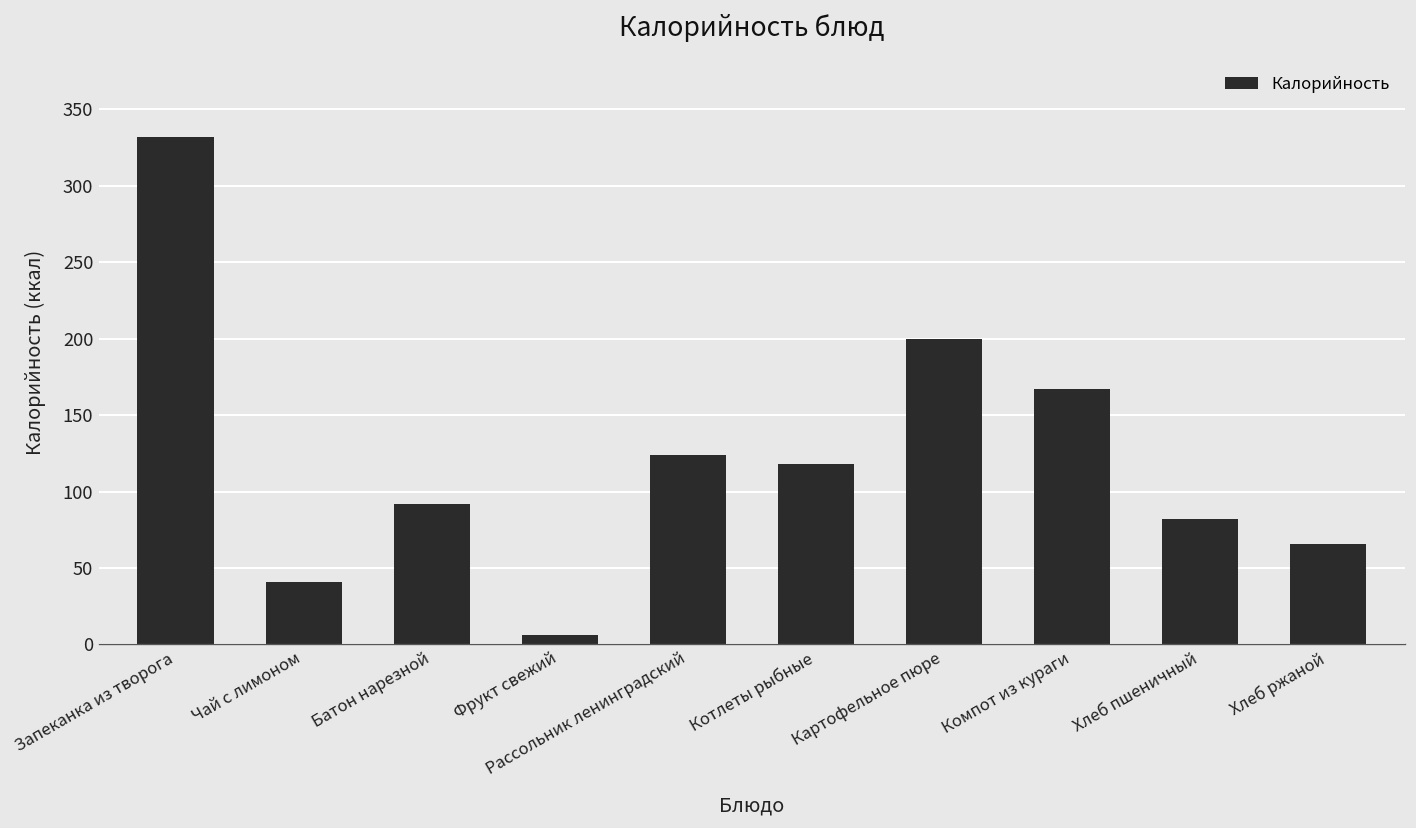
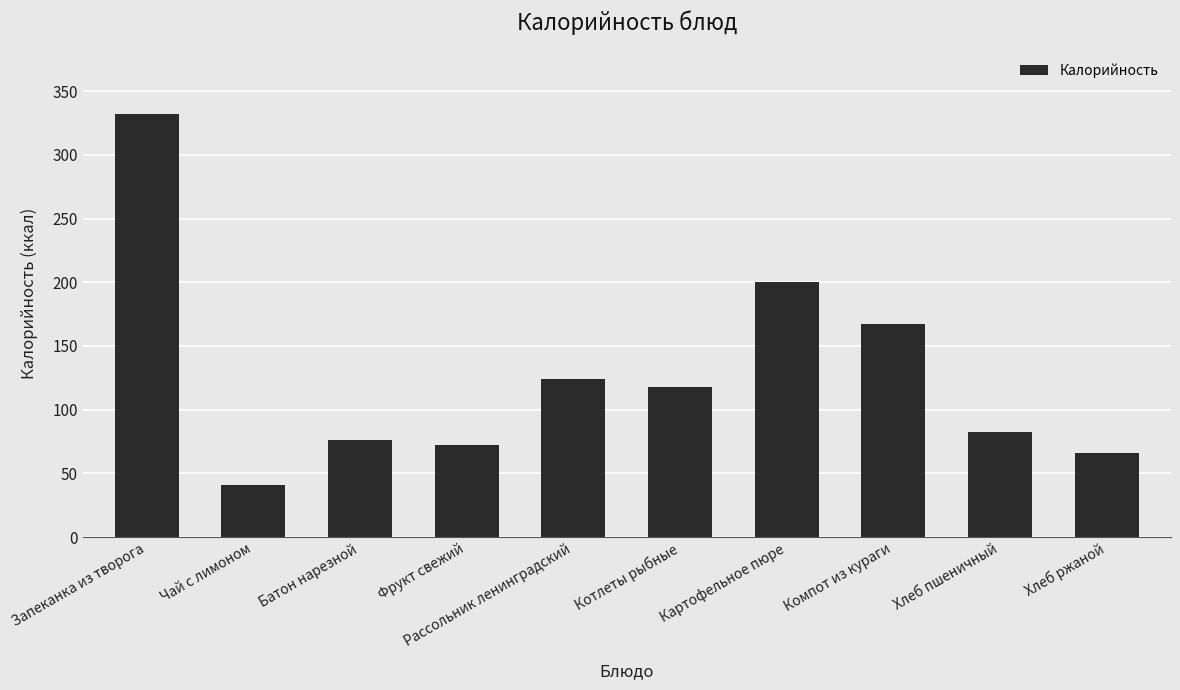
Батон нарезной: 92 -> 76
Фрукт свежий: 6 -> 72
